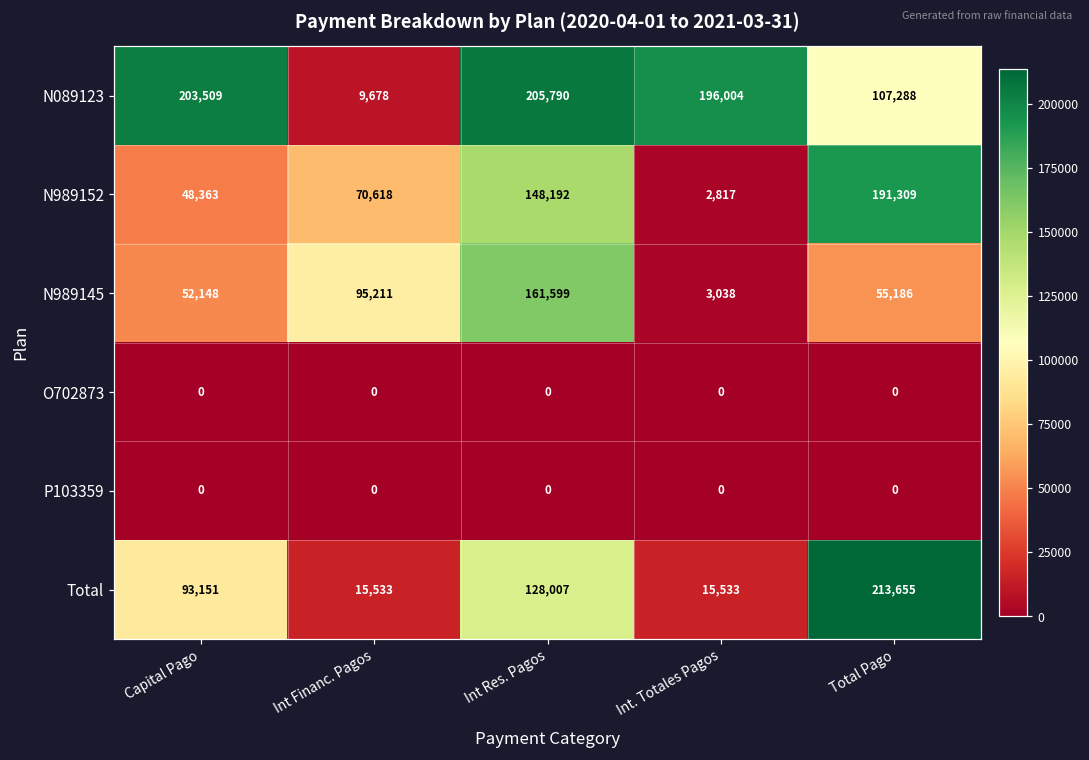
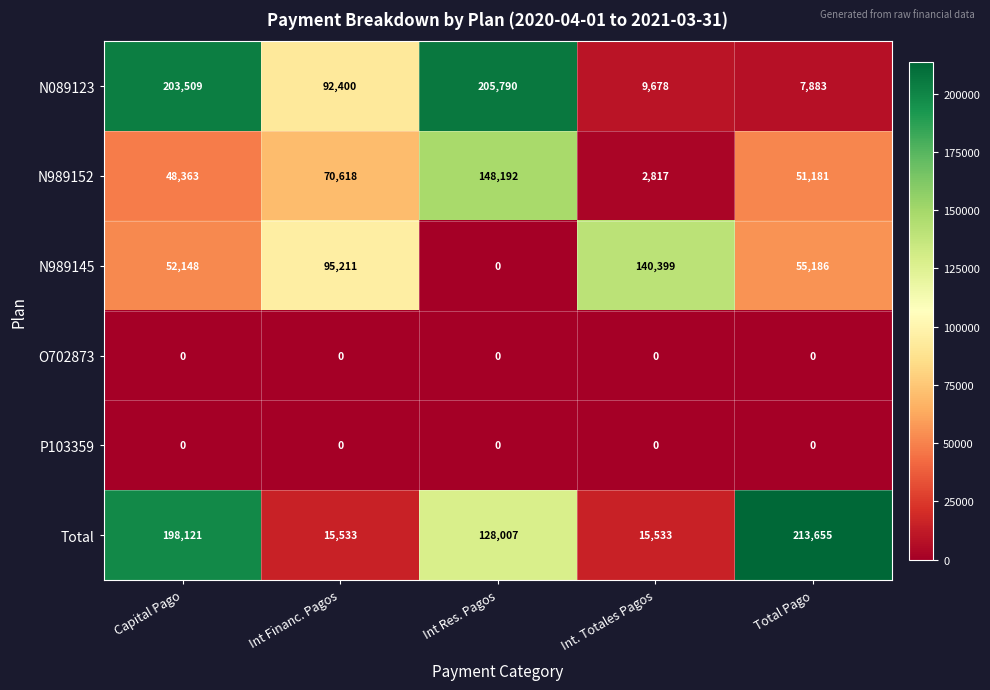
N089123, Int Financ. Pagos: 9,678 -> 92,400
N089123, Int. Totales Pagos: 196,004 -> 9,678
N089123, Total Pago: 107,288 -> 7,883
N989152, Total Pago: 191,309 -> 51,181
N989145, Int Res. Pagos: 161,599 -> 0
N989145, Int. Totales Pagos: 3,038 -> 140,399
Total, Capital Pago: 93,151 -> 198,121
